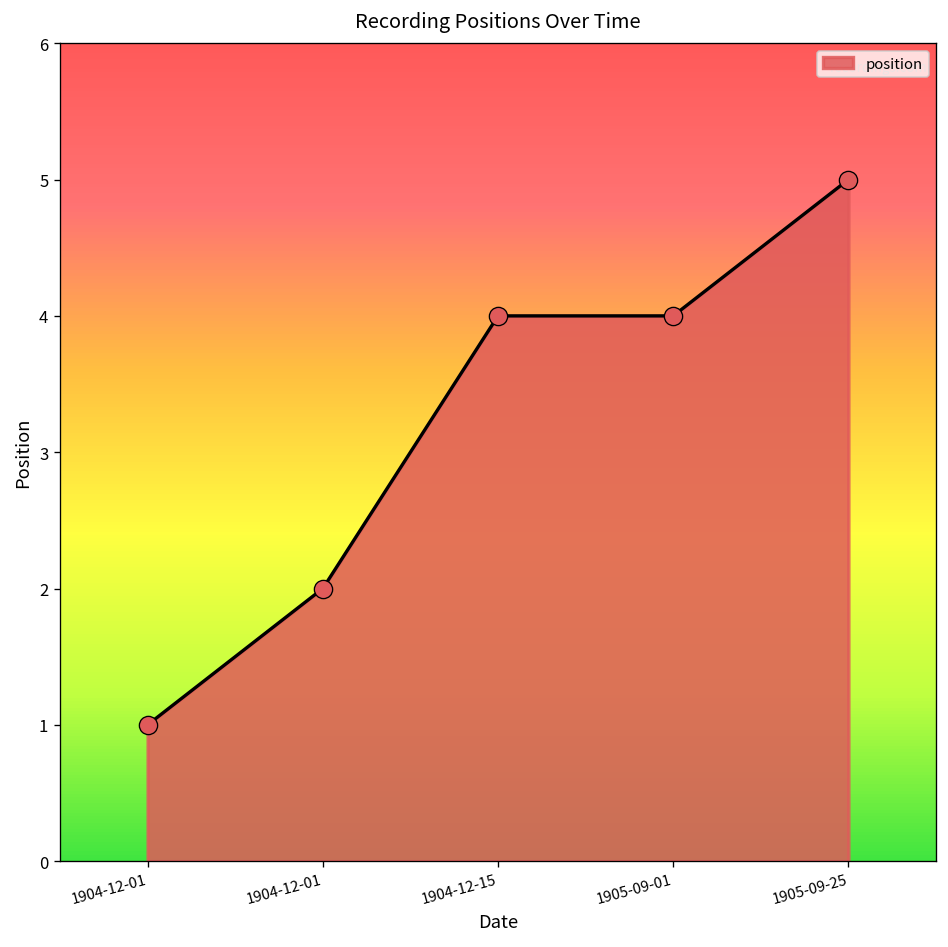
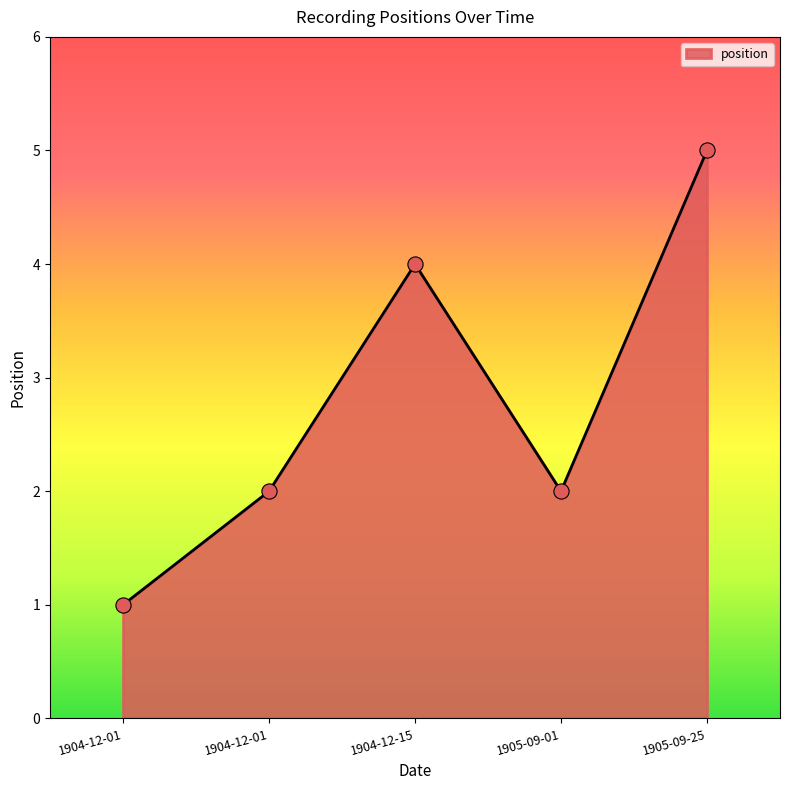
1905-09-01: 4 -> 2
